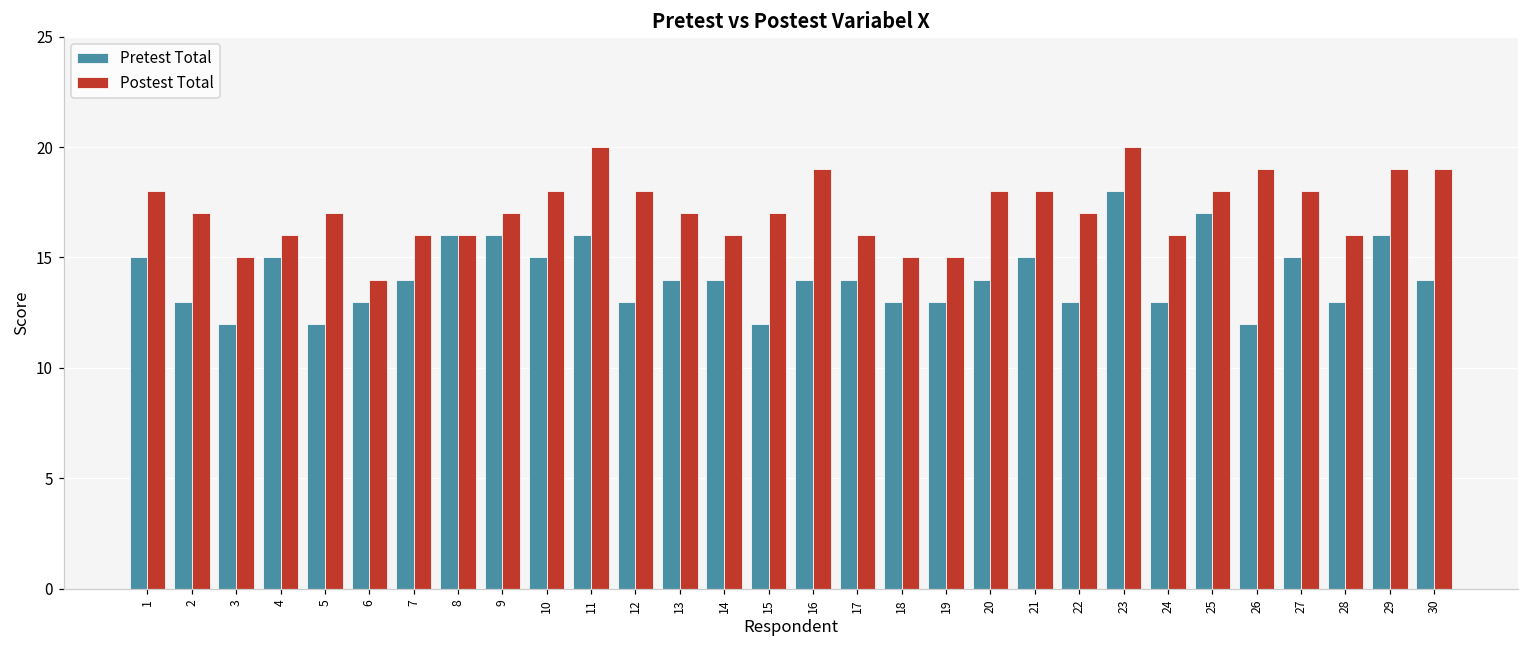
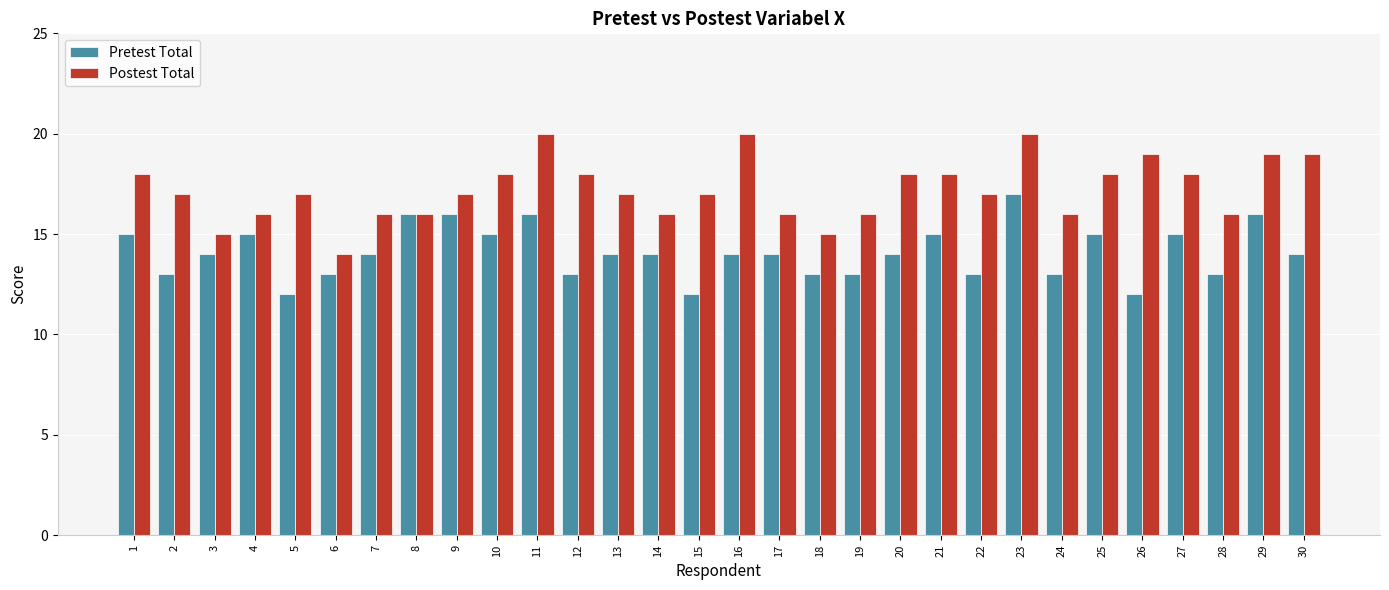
Pretest Total, 3: 12 -> 14
Postest Total, 16: 19 -> 20
Postest Total, 19: 15 -> 16
Pretest Total, 23: 18 -> 17
Pretest Total, 25: 17 -> 15
